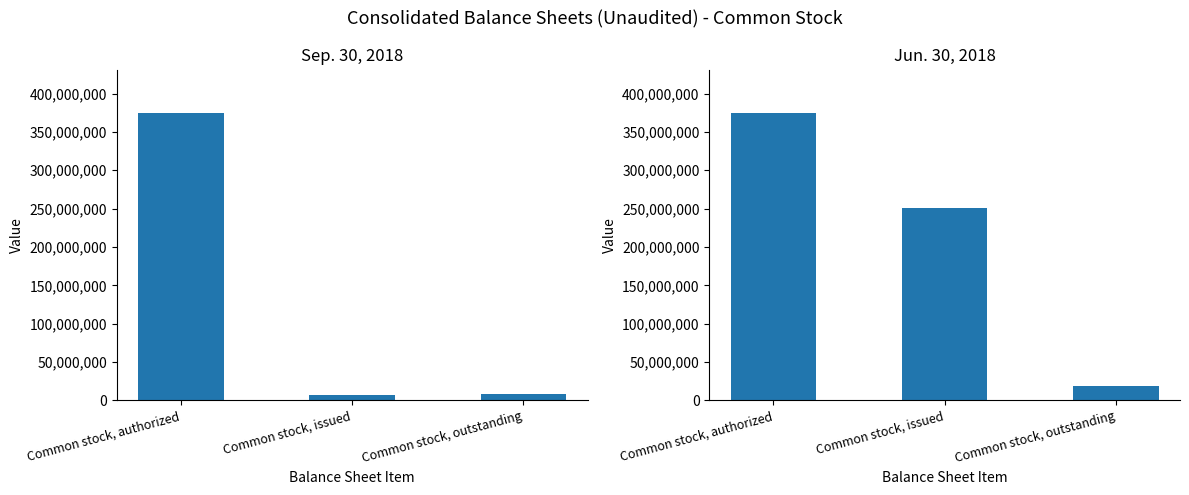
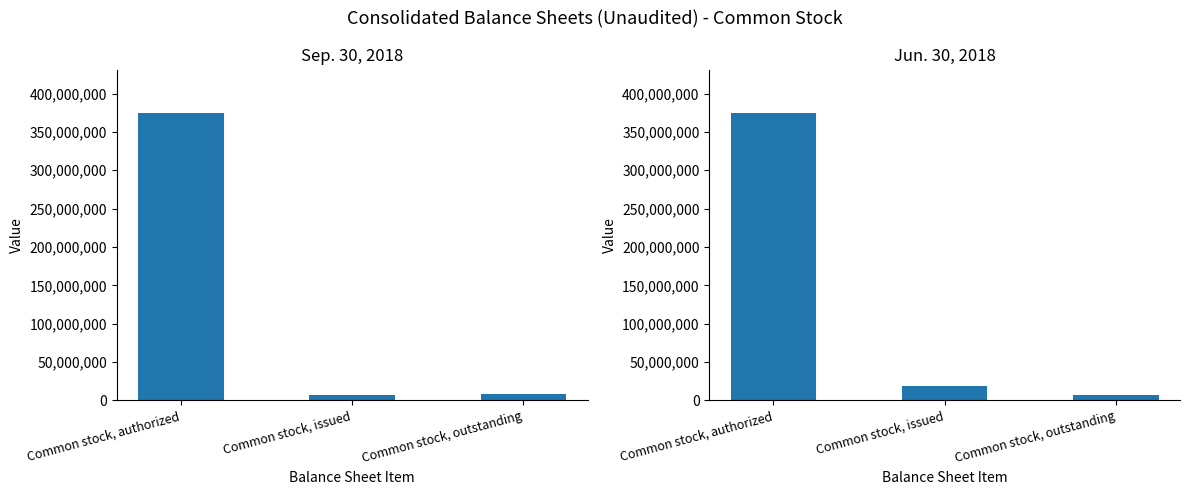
Jun. 30, 2018, Common stock, issued: 250,000,000 -> 20,000,000
Jun. 30, 2018, Common stock, outstanding: 20,000,000 -> 10,000,000
